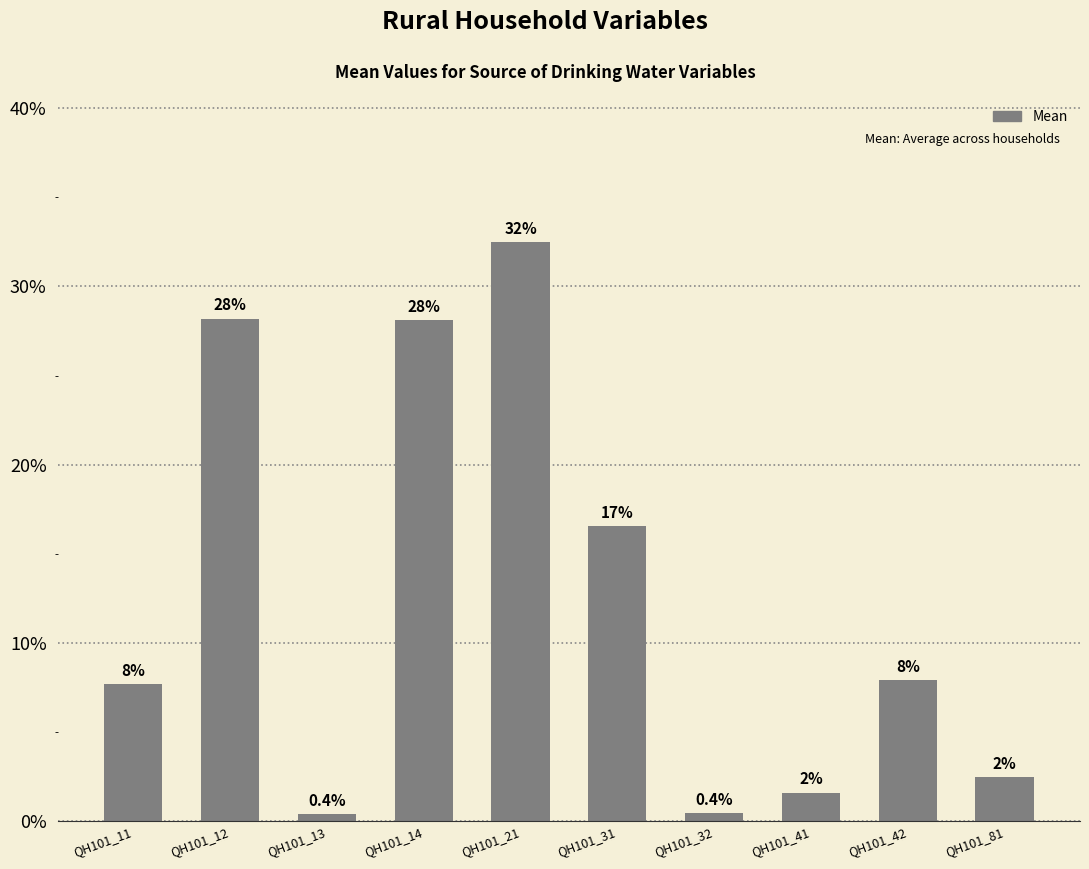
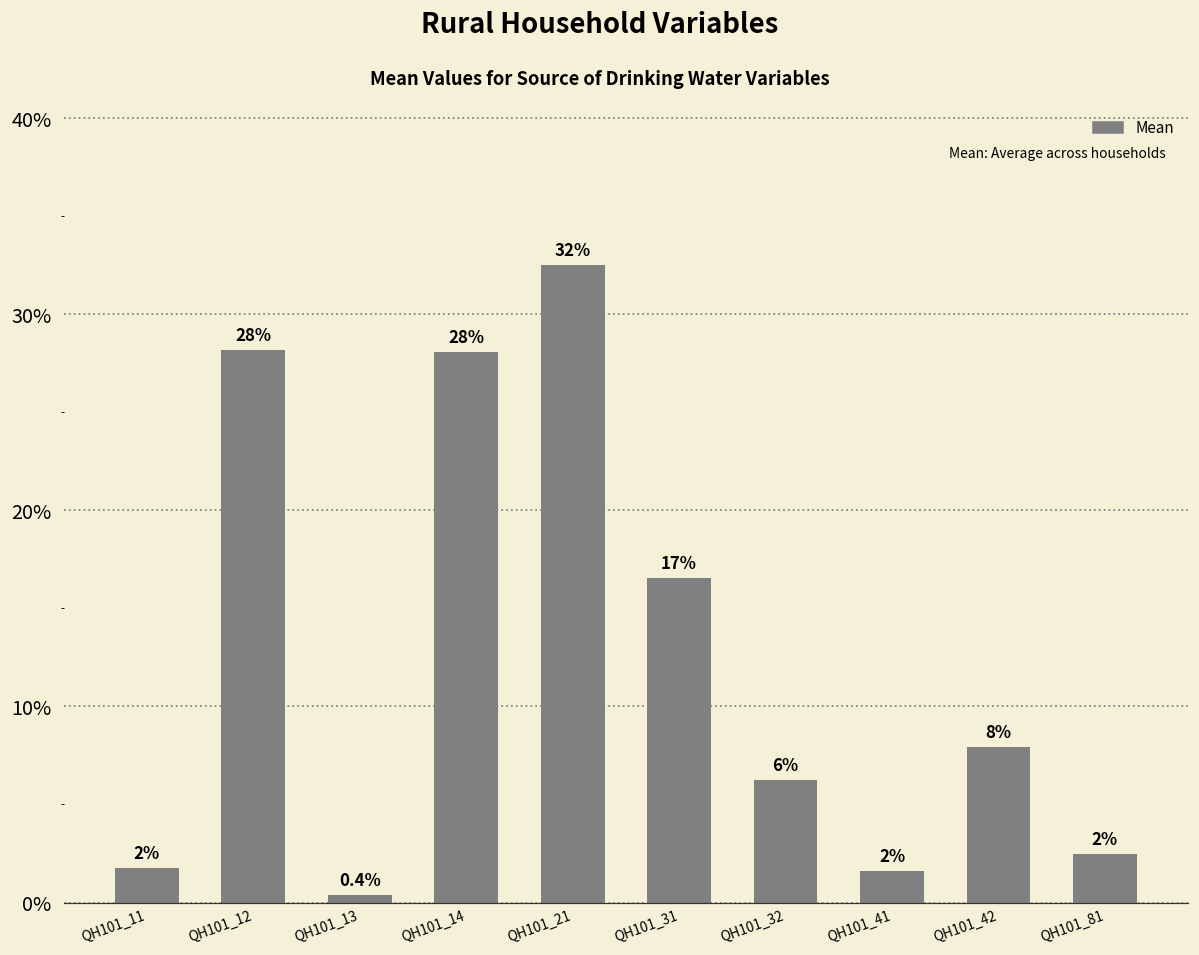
QH101_11: 8% -> 2%
QH101_32: 0.4% -> 6%
